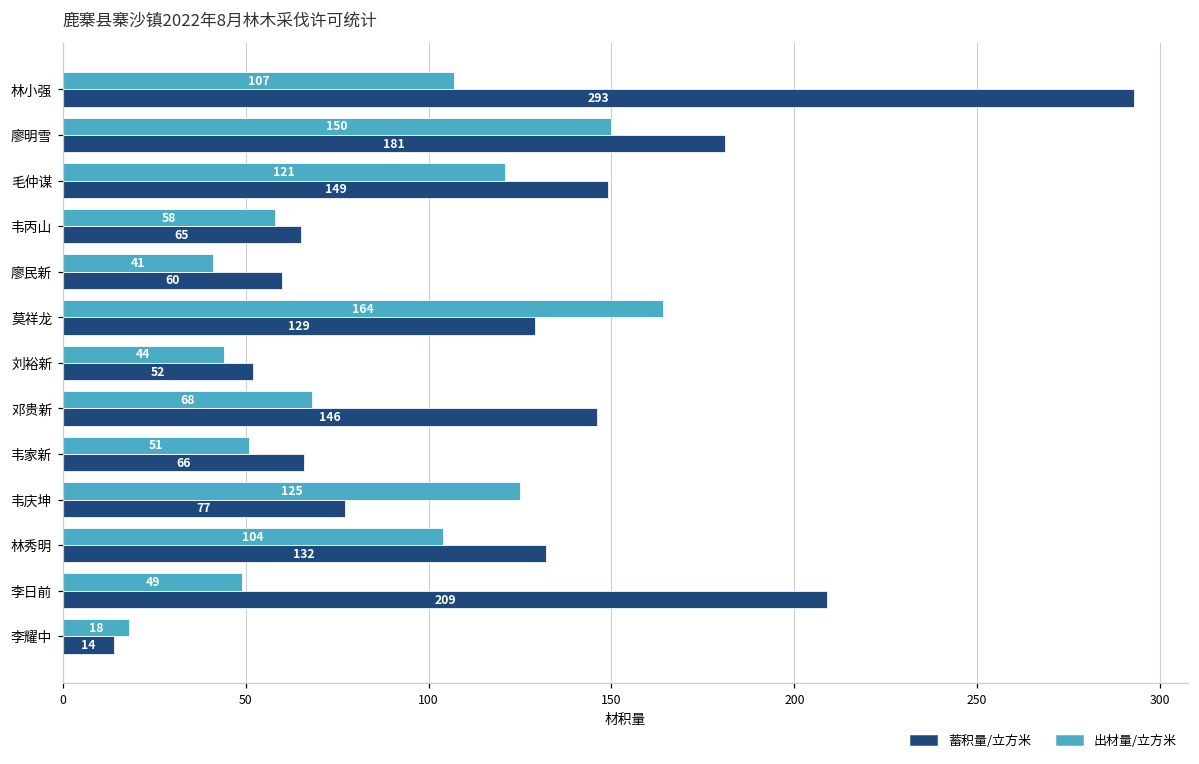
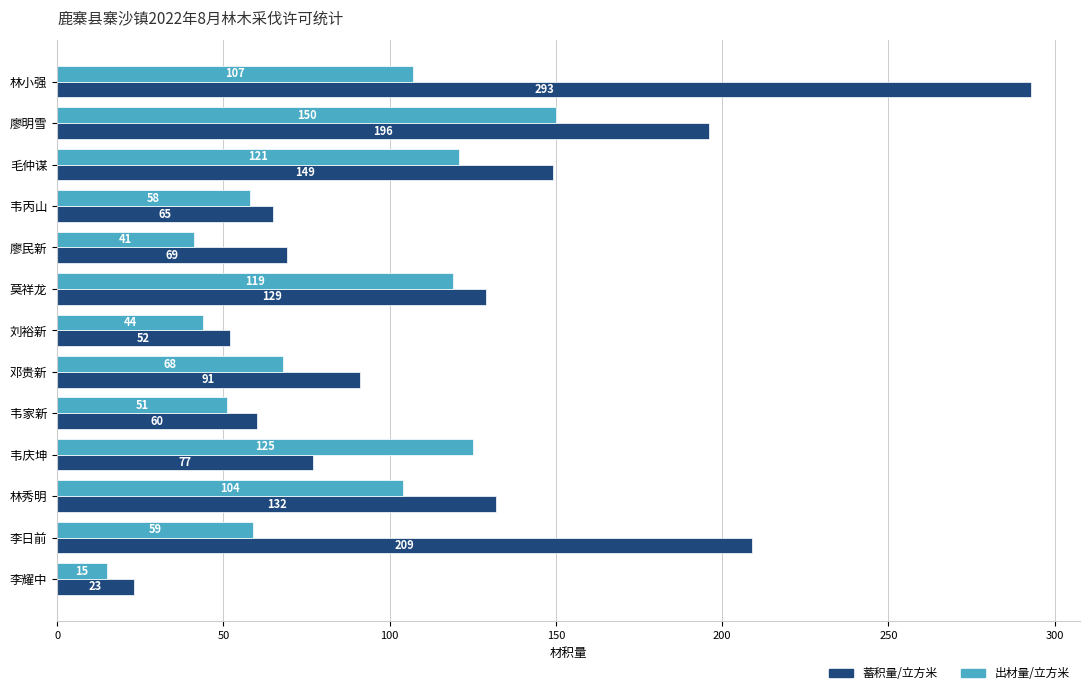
蓄积量/立方米, 廖明雪: 181 -> 196
蓄积量/立方米, 廖民新: 60 -> 69
出材量/立方米, 莫祥龙: 164 -> 119
蓄积量/立方米, 邓贵新: 146 -> 91
蓄积量/立方米, 韦家新: 66 -> 60
出材量/立方米, 李日前: 49 -> 59
出材量/立方米, 李耀中: 18 -> 15
蓄积量/立方米, 李耀中: 14 -> 23
